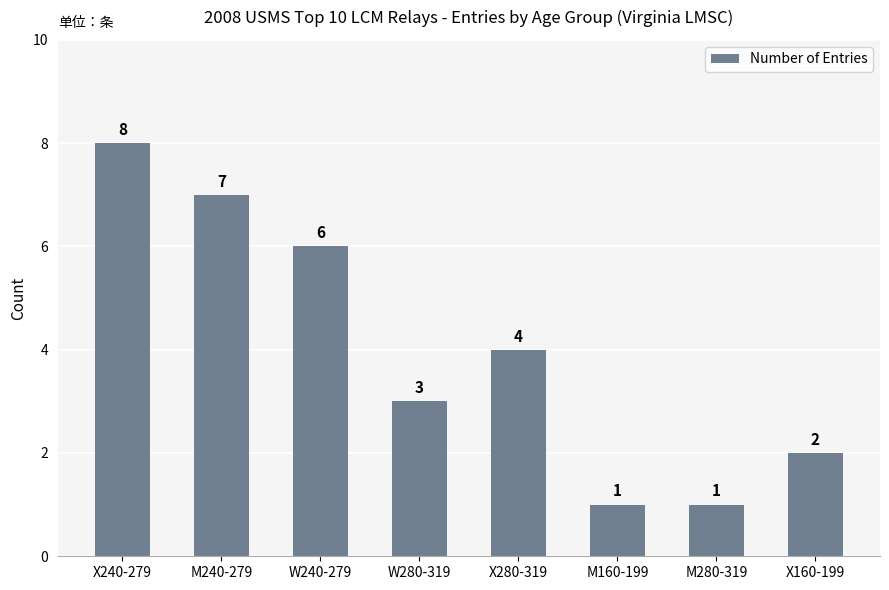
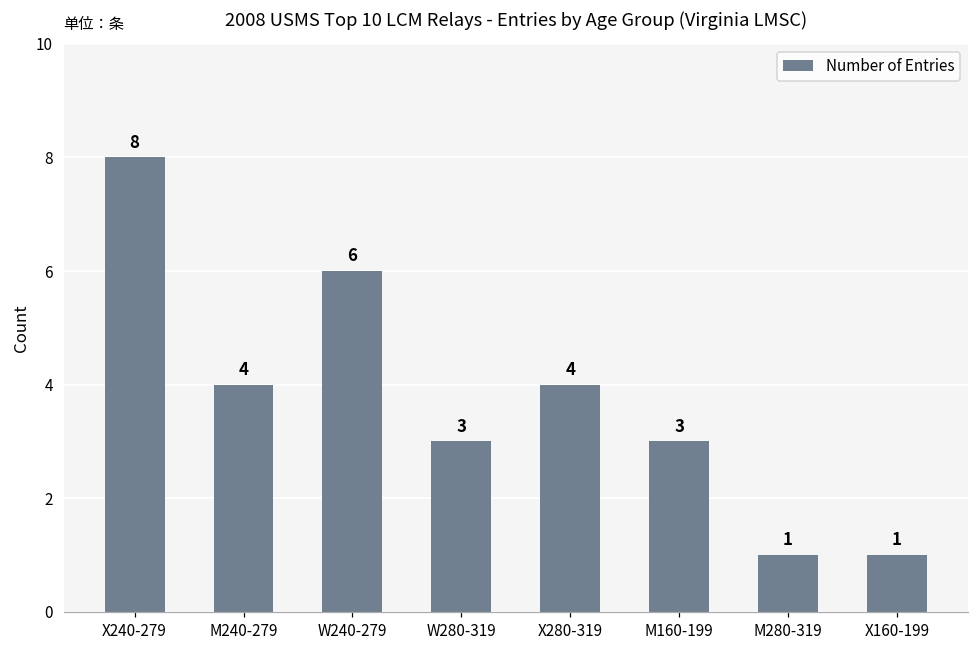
M240-279: 7 -> 4
M160-199: 1 -> 3
X160-199: 2 -> 1
